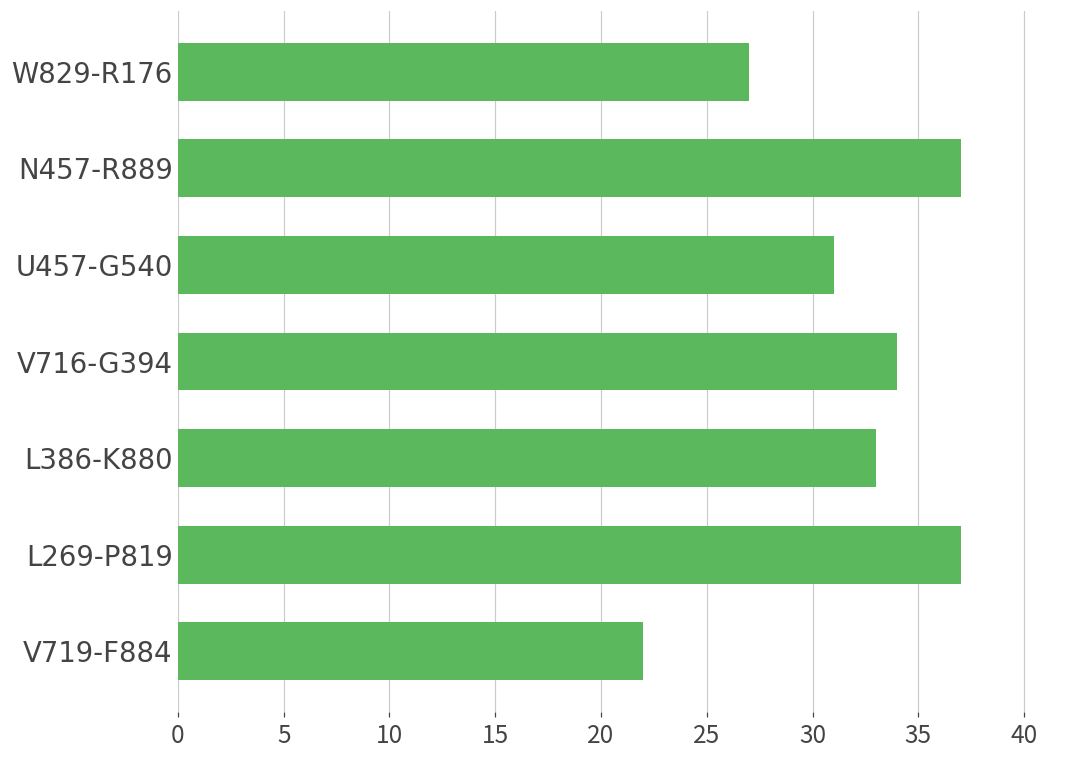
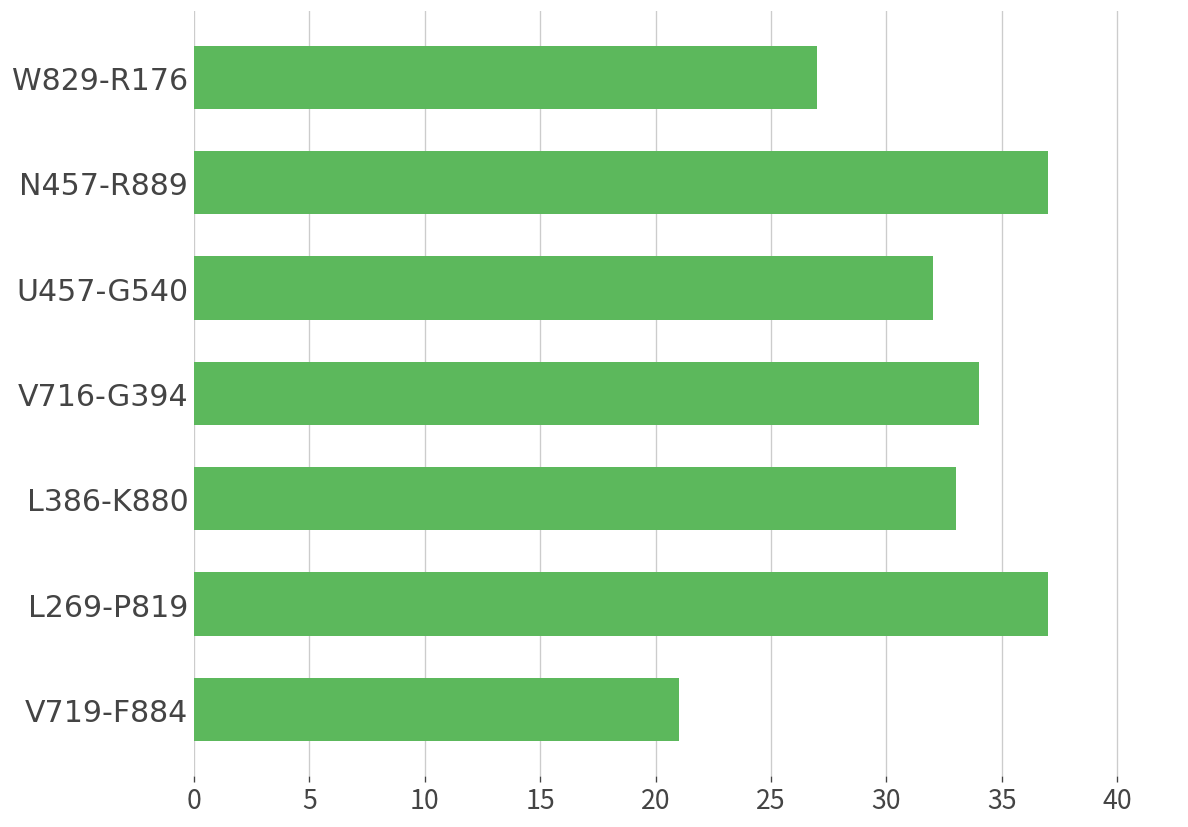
U457-G540: 31 -> 32
V719-F884: 22 -> 21
